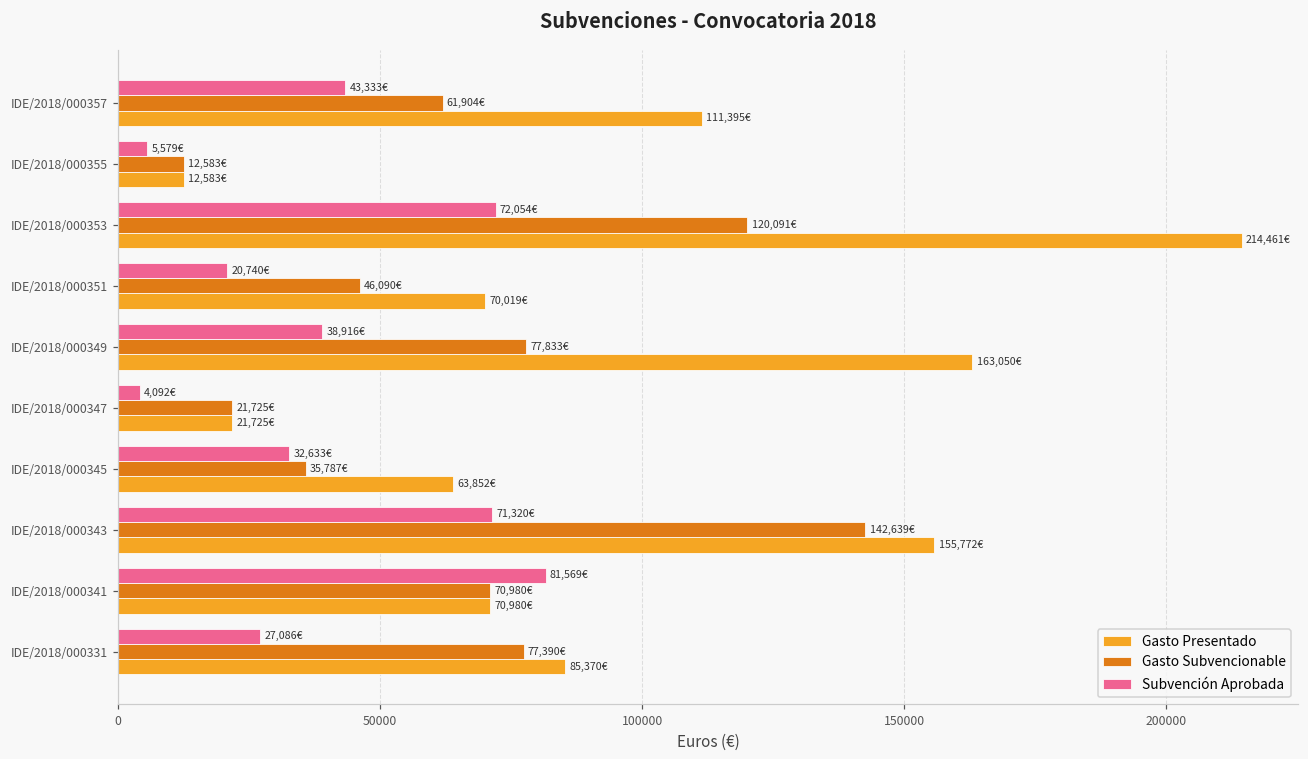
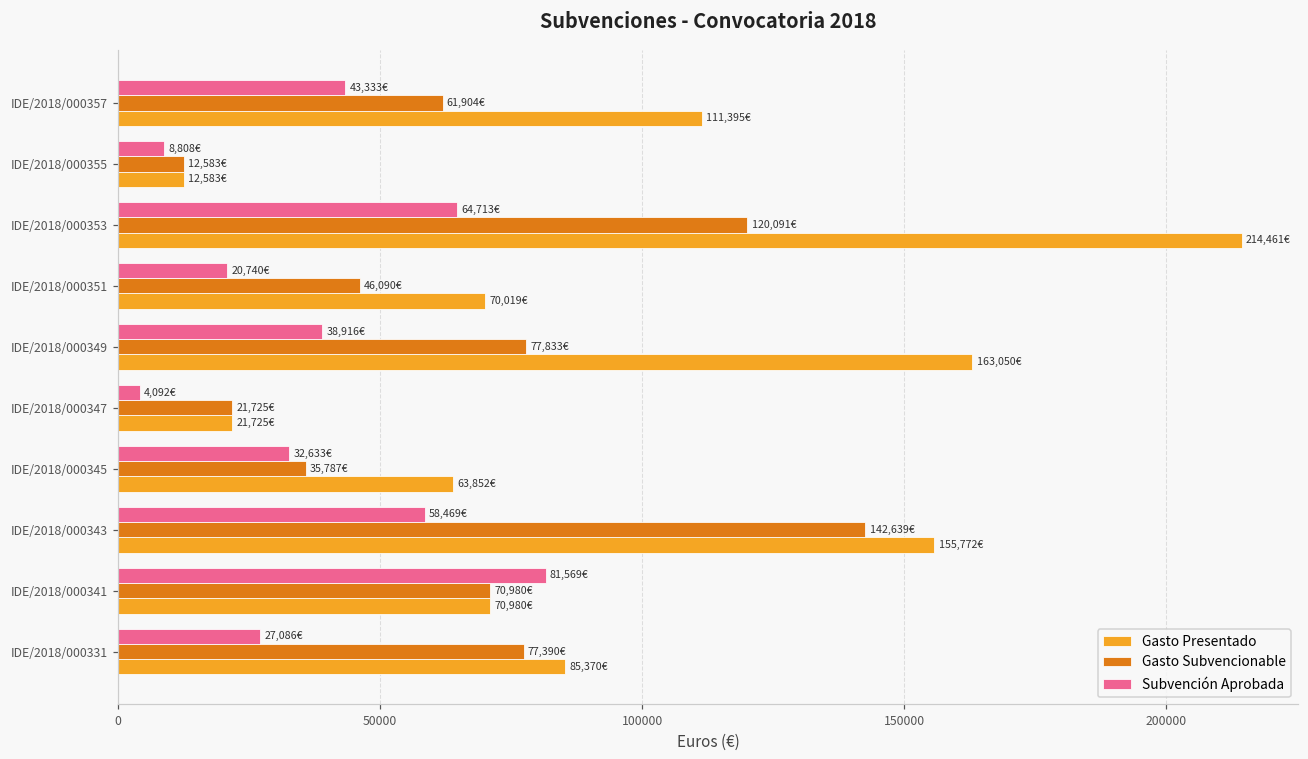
Subvención Aprobada, IDE/2018/000355: 5,579€ -> 8,808€
Subvención Aprobada, IDE/2018/000353: 72,054€ -> 64,713€
Subvención Aprobada, IDE/2018/000343: 71,320€ -> 58,469€
